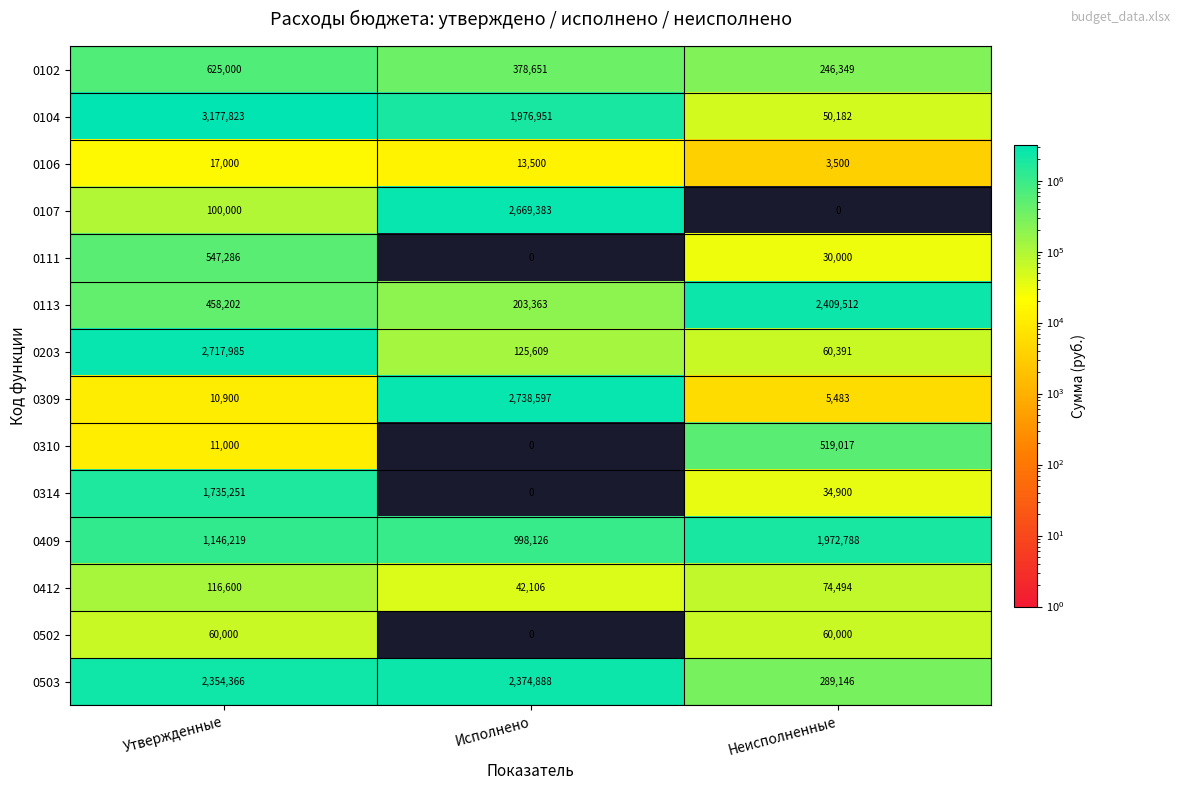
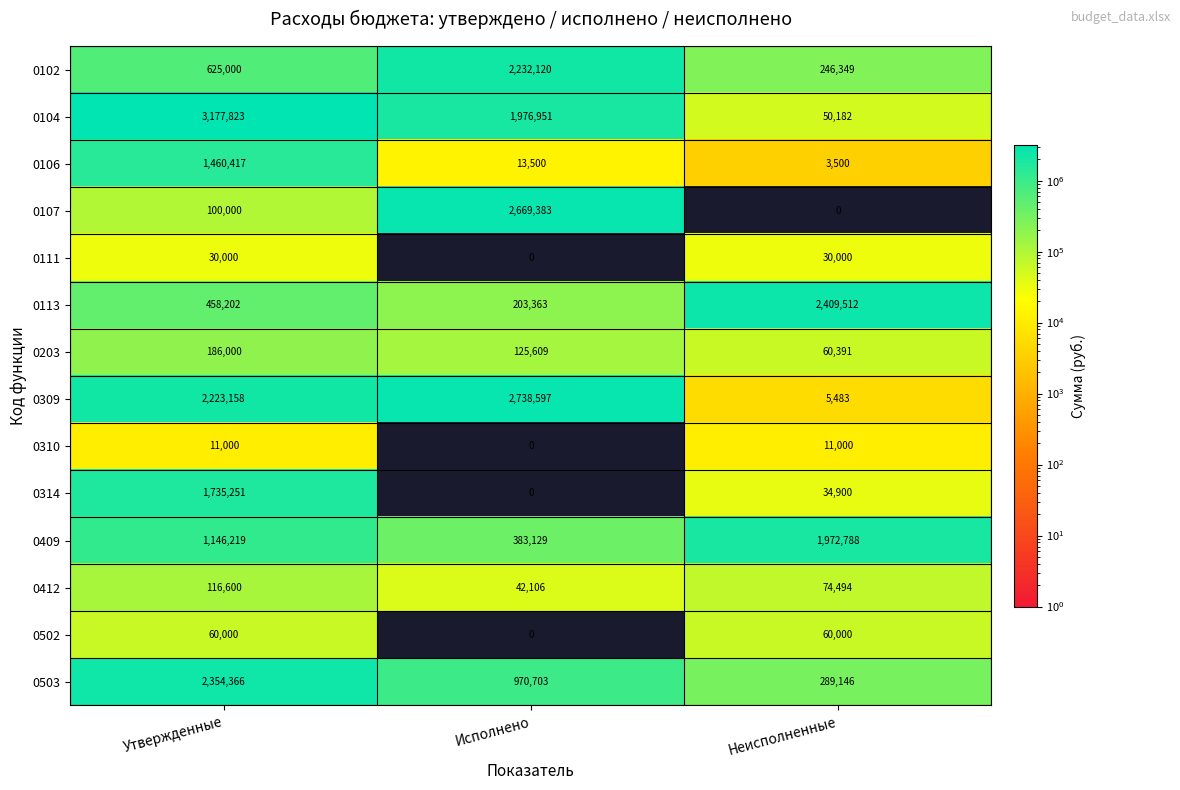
0102, Исполнено: 378,651 -> 2,232,120
0106, Утвержденные: 17,000 -> 1,460,417
0111, Утвержденные: 547,286 -> 30,000
0203, Утвержденные: 2,717,985 -> 186,000
0309, Утвержденные: 10,900 -> 2,223,158
0310, Неисполненные: 519,017 -> 11,000
0409, Исполнено: 998,126 -> 383,129
0503, Исполнено: 2,374,888 -> 970,703
